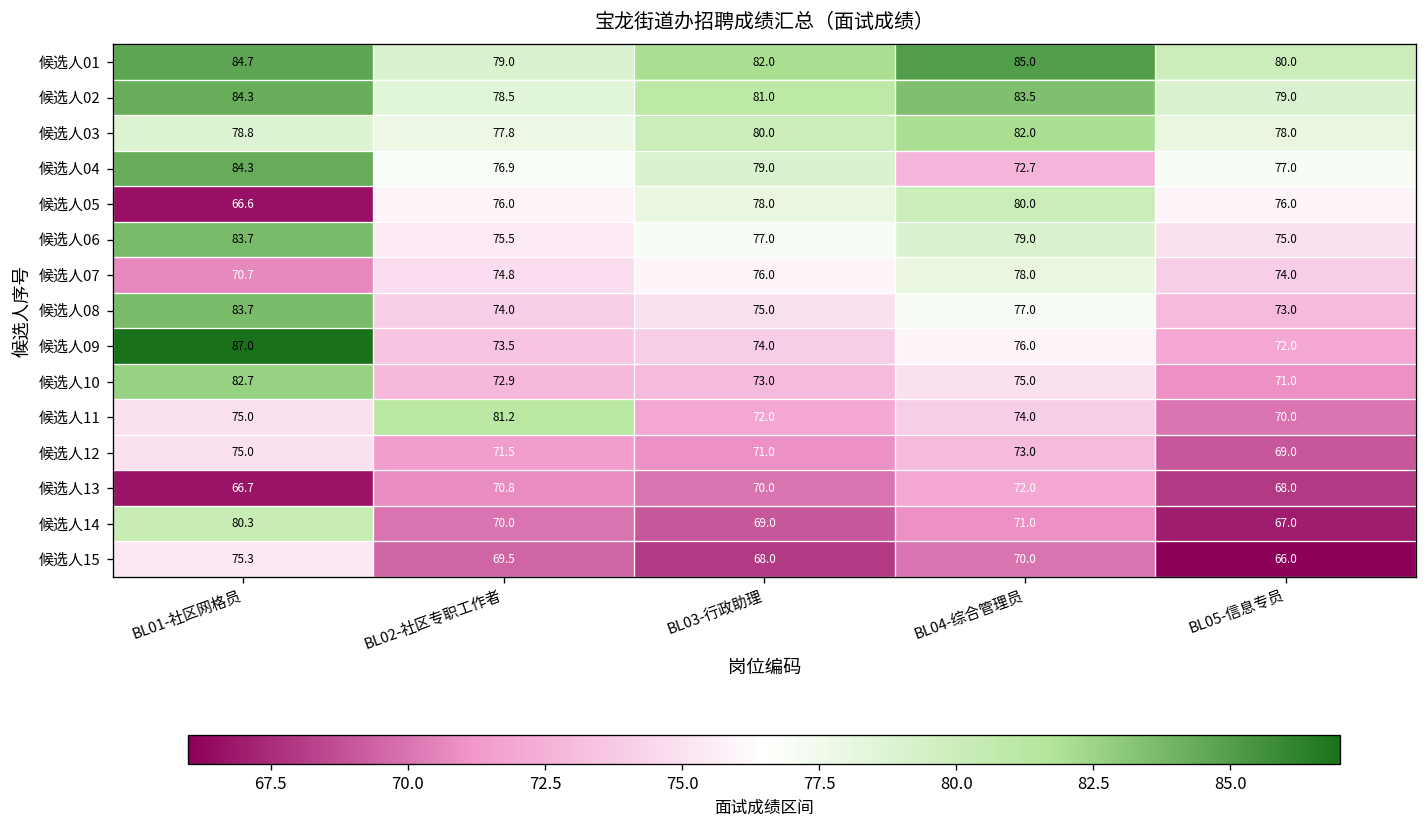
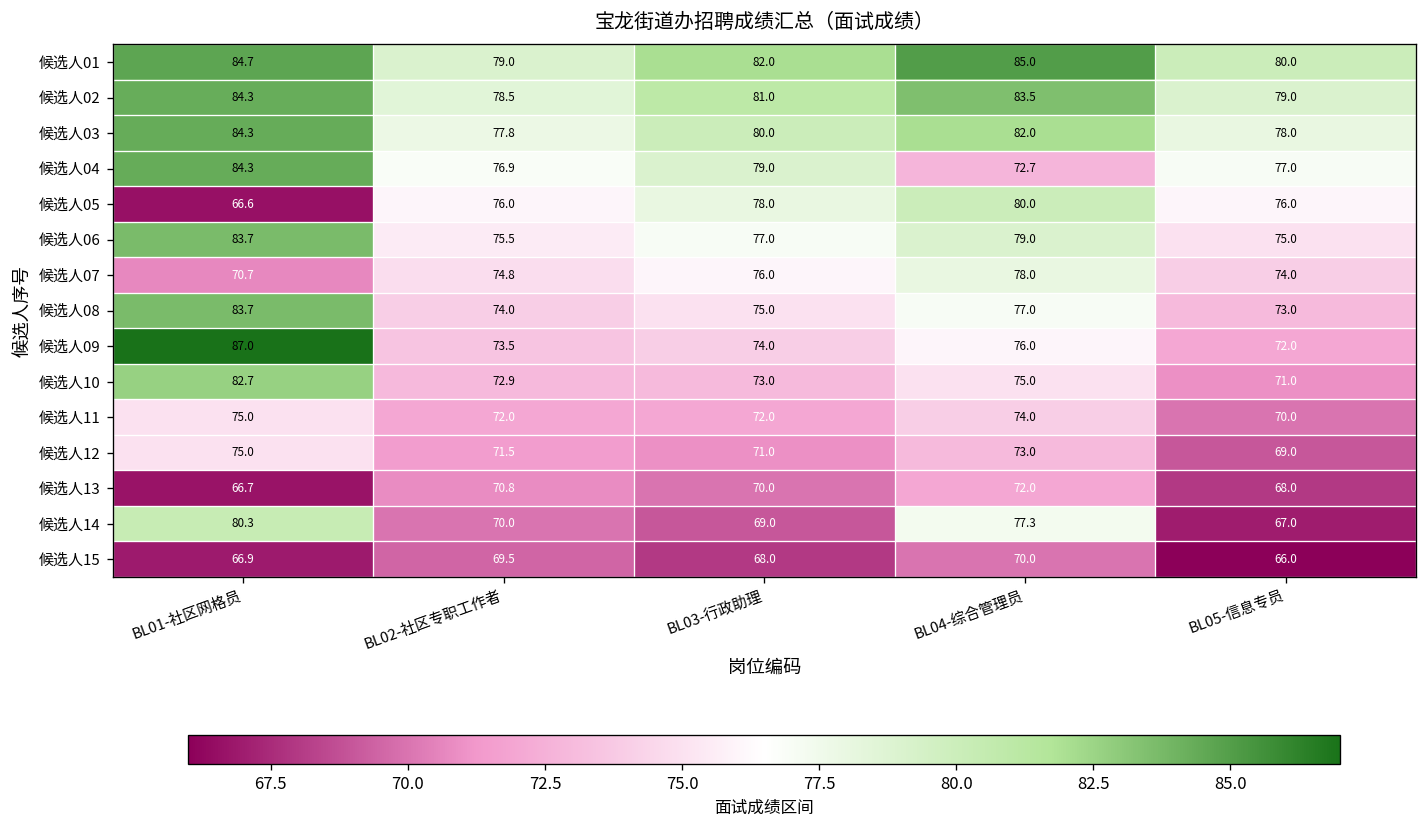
候选人03, BL01-社区网格员: 78.8 -> 84.3
候选人11, BL02-社区专职工作者: 81.2 -> 72.0
候选人14, BL04-综合管理员: 71.0 -> 77.3
候选人15, BL01-社区网格员: 75.3 -> 66.9
